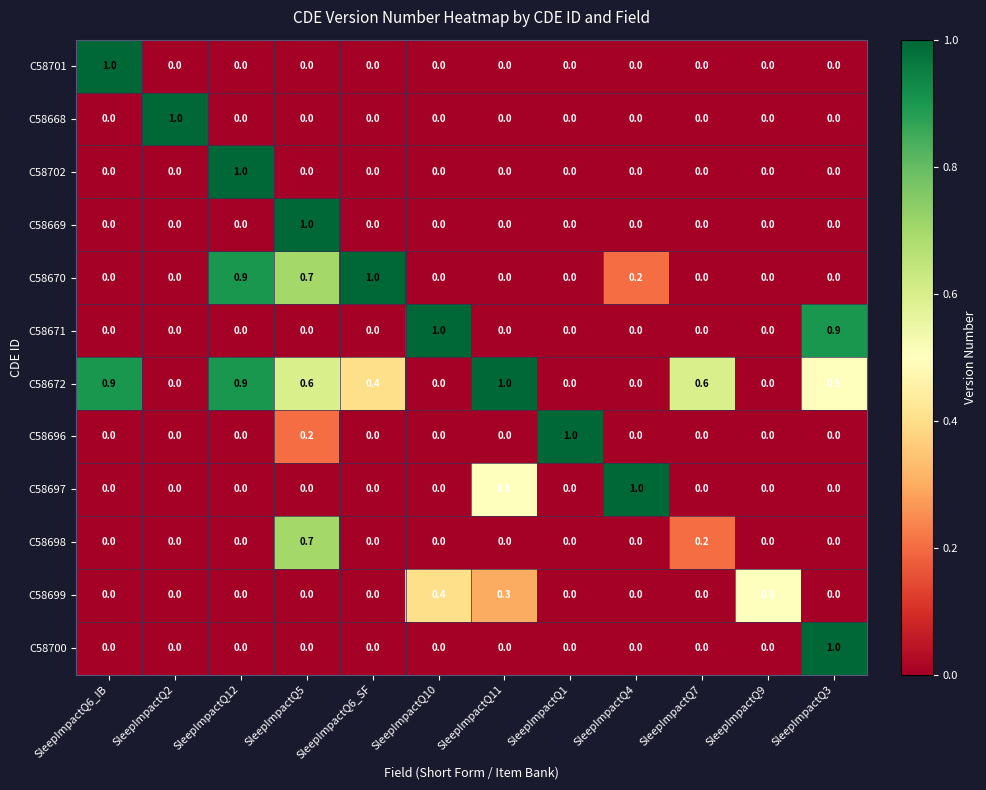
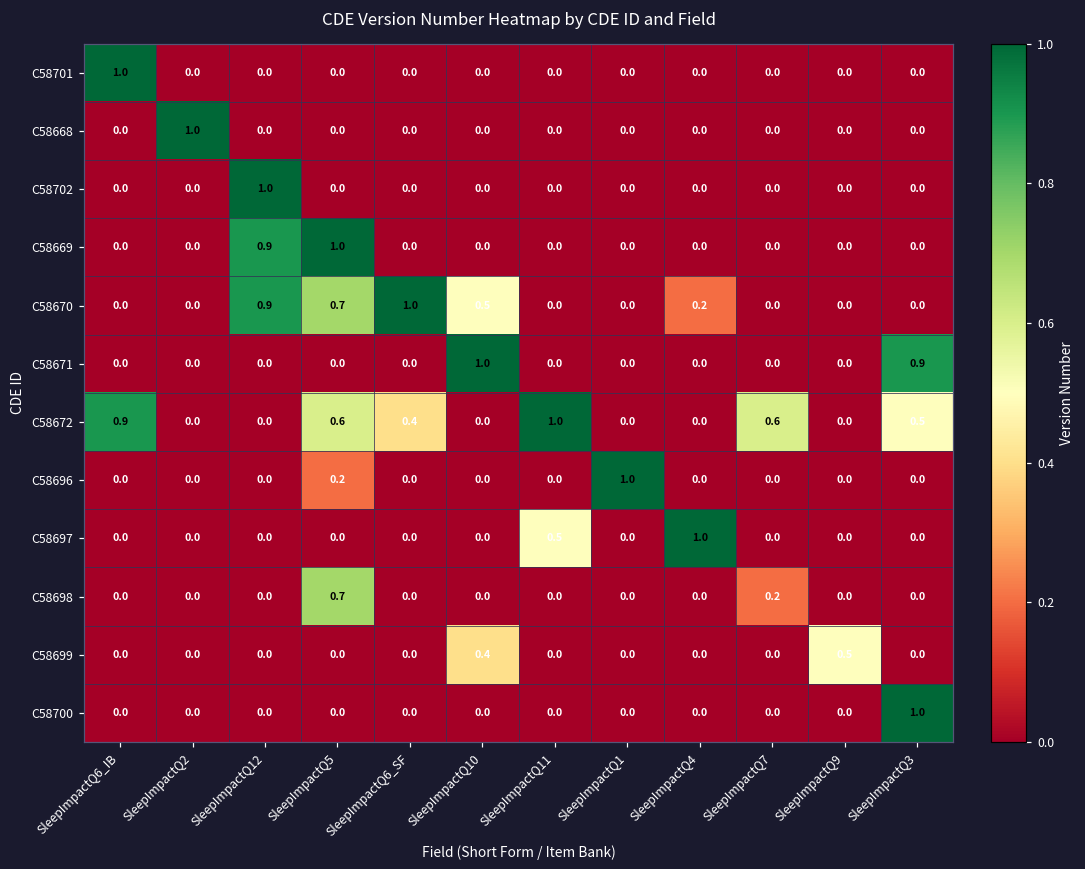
C58669, SleepImpactQ12: 0.0 -> 0.9
C58670, SleepImpactQ10: 0.0 -> 0.5
C58672, SleepImpactQ12: 0.9 -> 0.0
C58699, SleepImpactQ11: 0.3 -> 0.0
